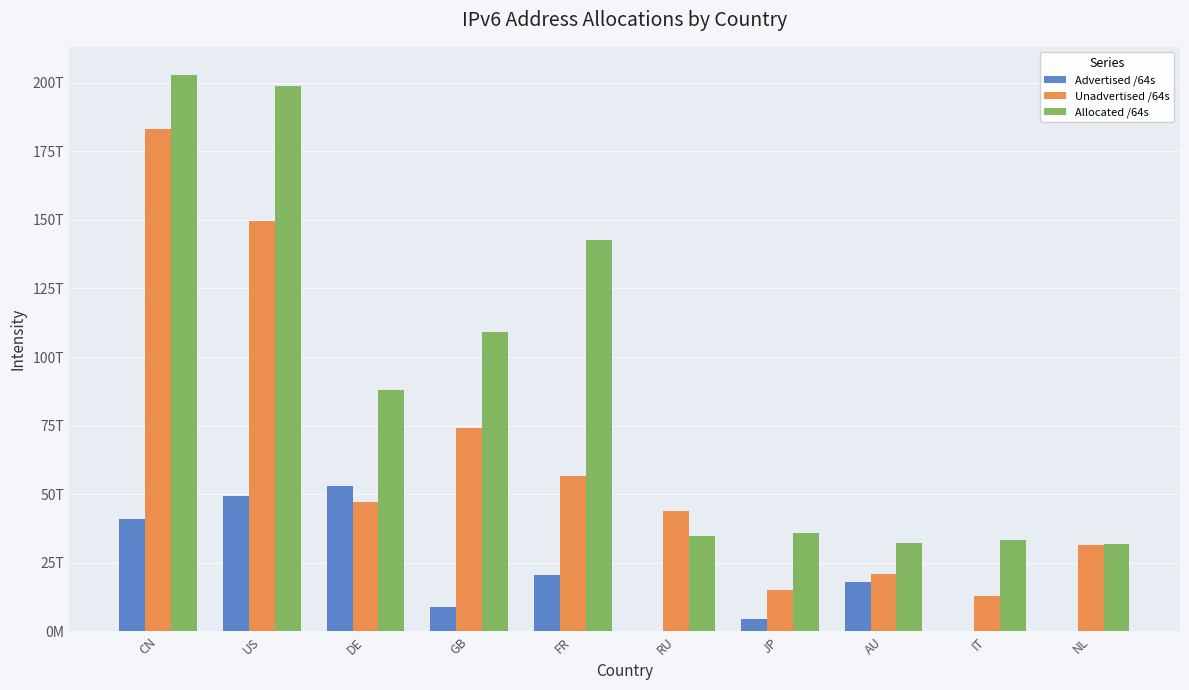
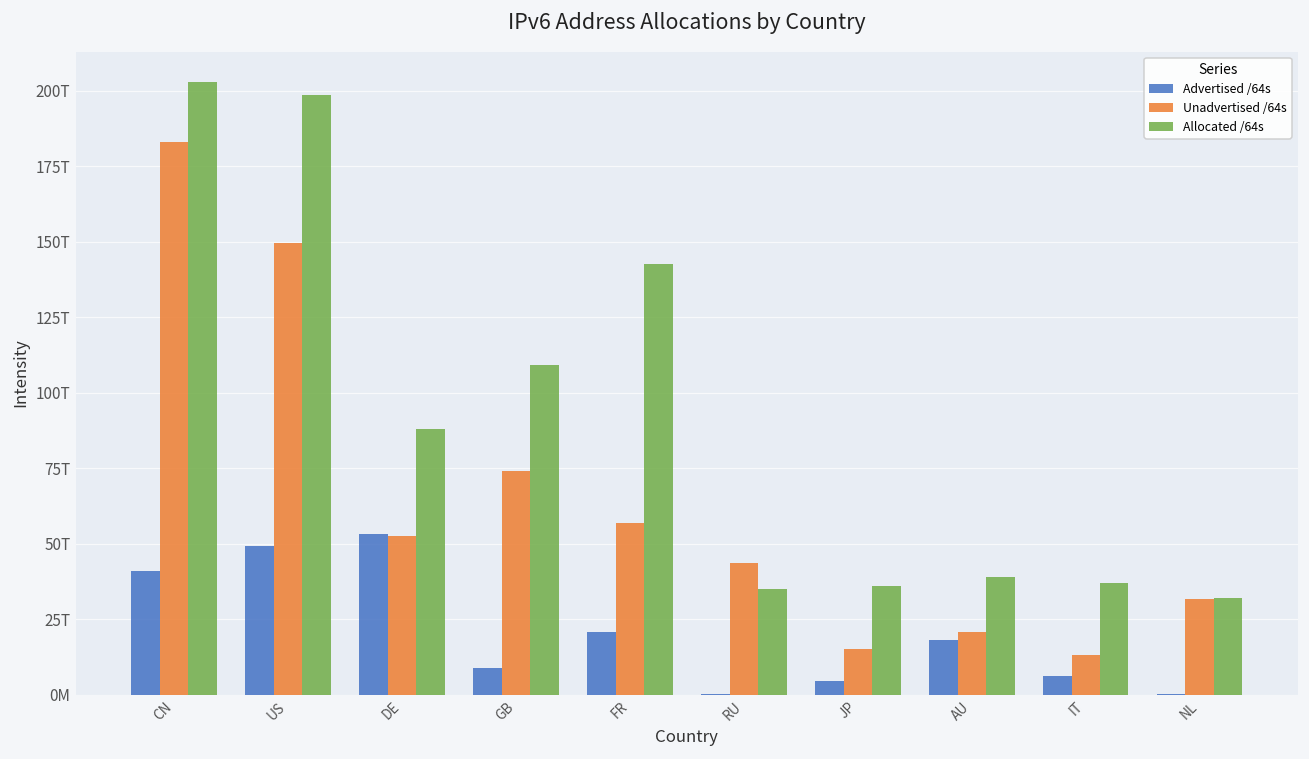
Unadvertised /64s, DE: 47T -> 52T
Allocated /64s, AU: 32T -> 39T
Advertised /64s, IT: 0T -> 6T
Allocated /64s, IT: 33T -> 37T
